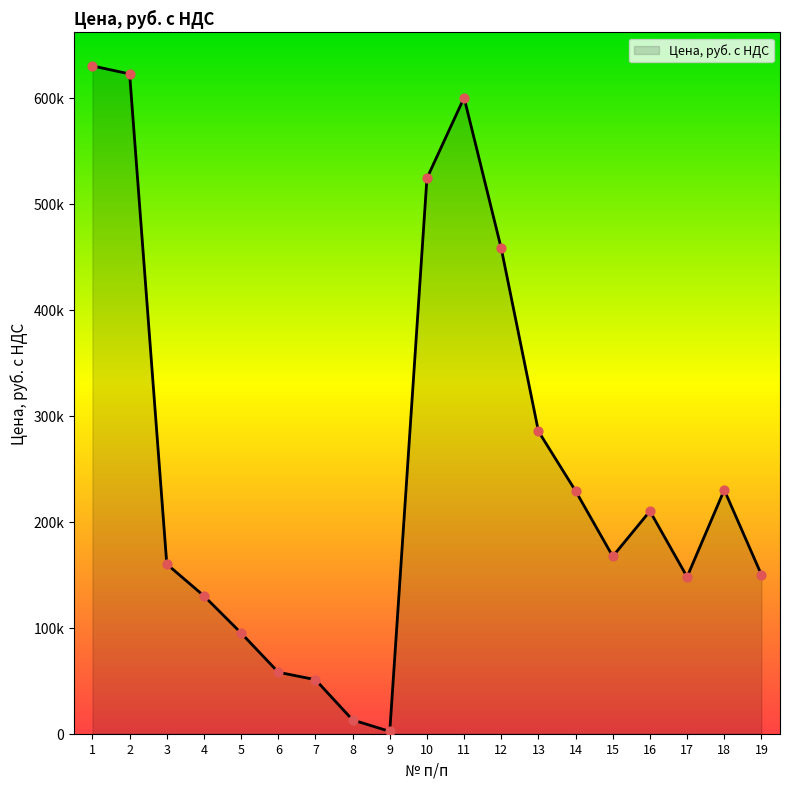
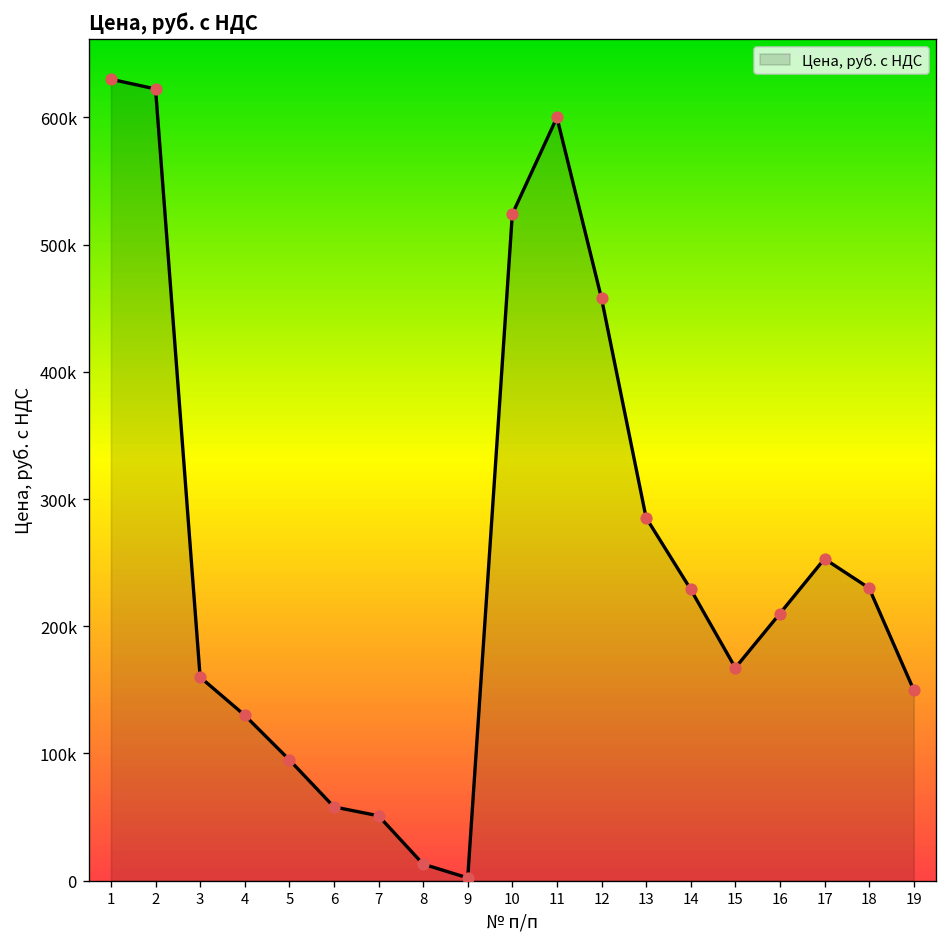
17: 148000 -> 253000
